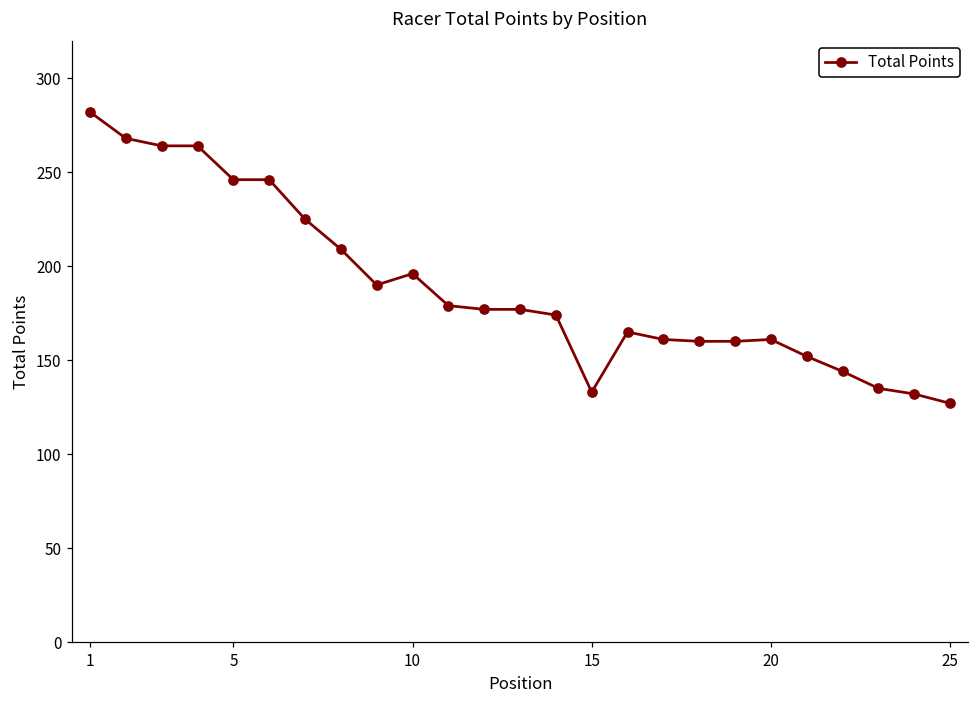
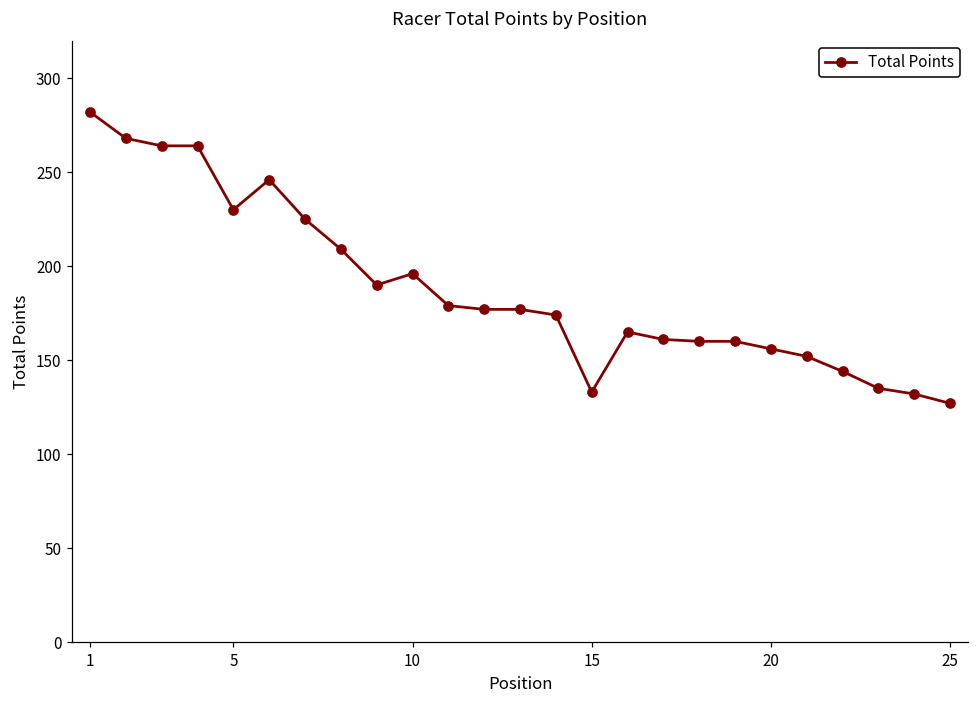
5: 246 -> 230
20: 161 -> 156
